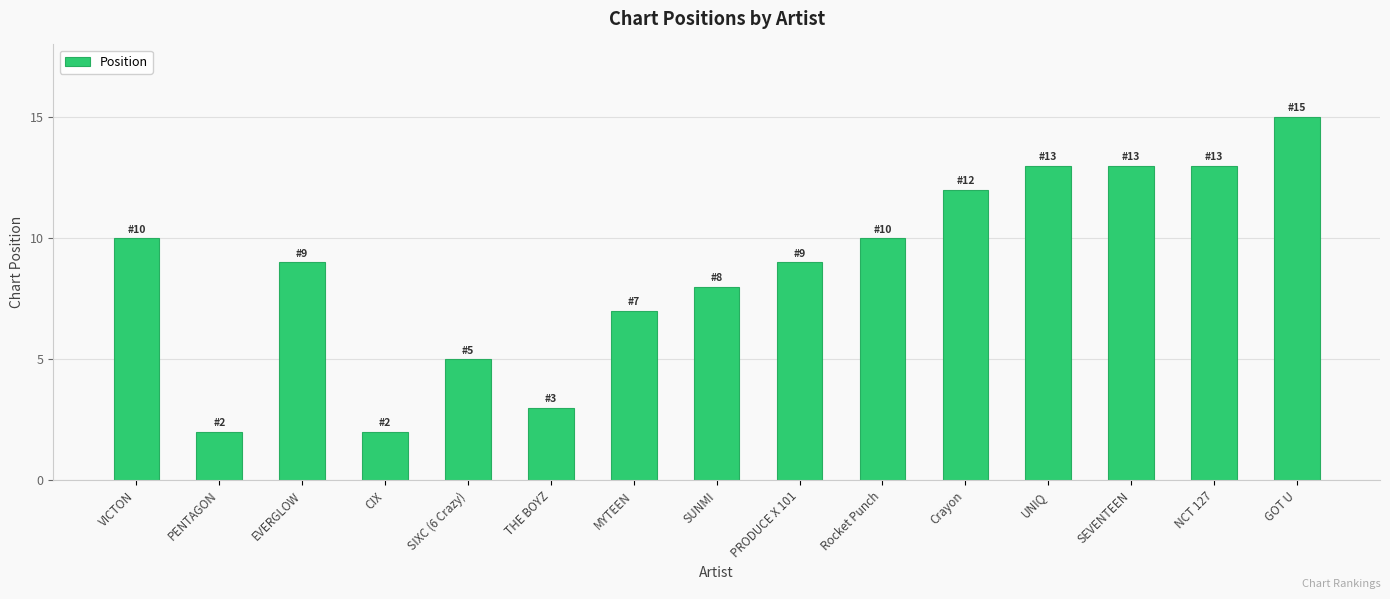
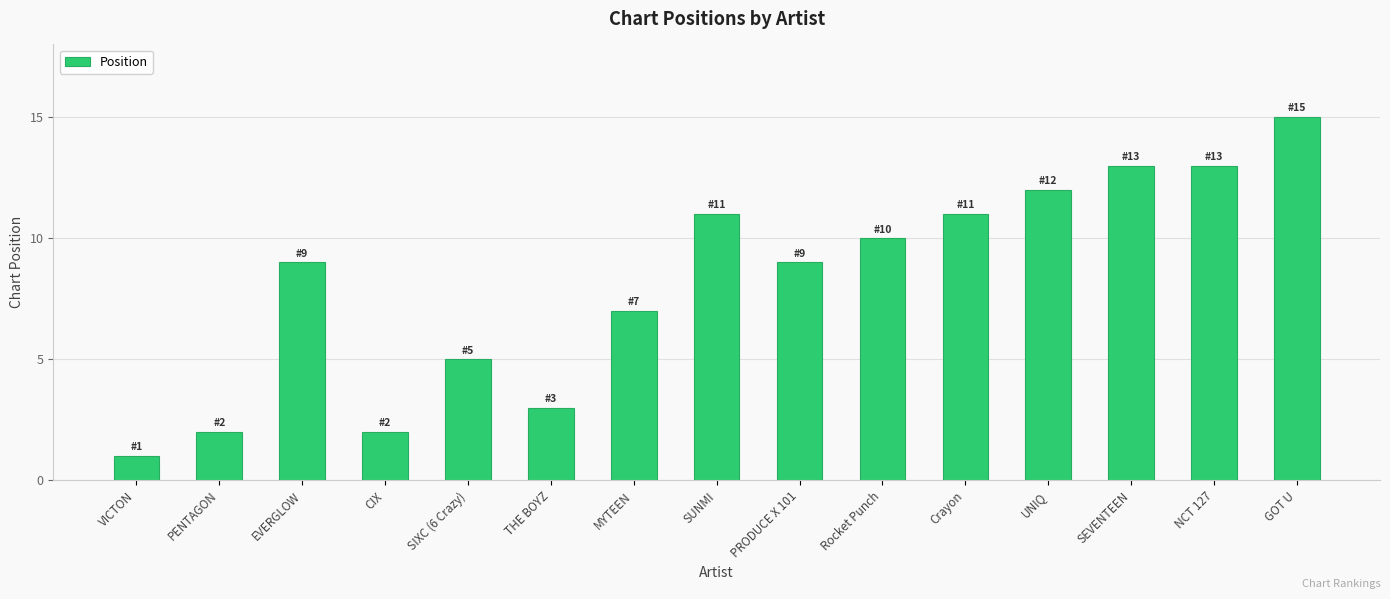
VICTON: 10 -> 1
SUNMI: 8 -> 11
Crayon: 12 -> 11
UNIQ: 13 -> 12
